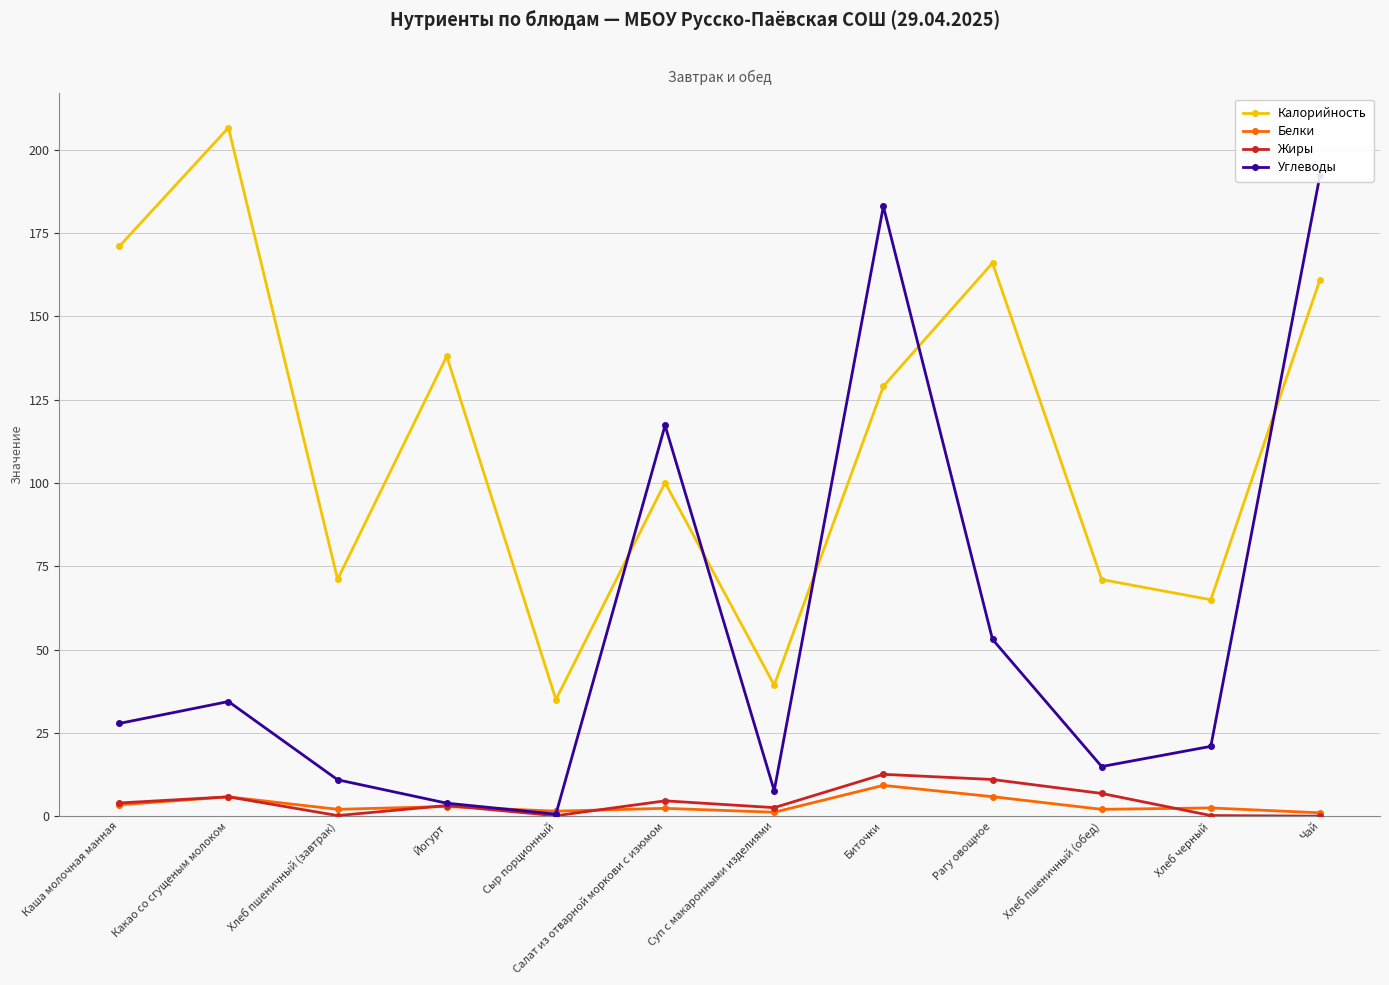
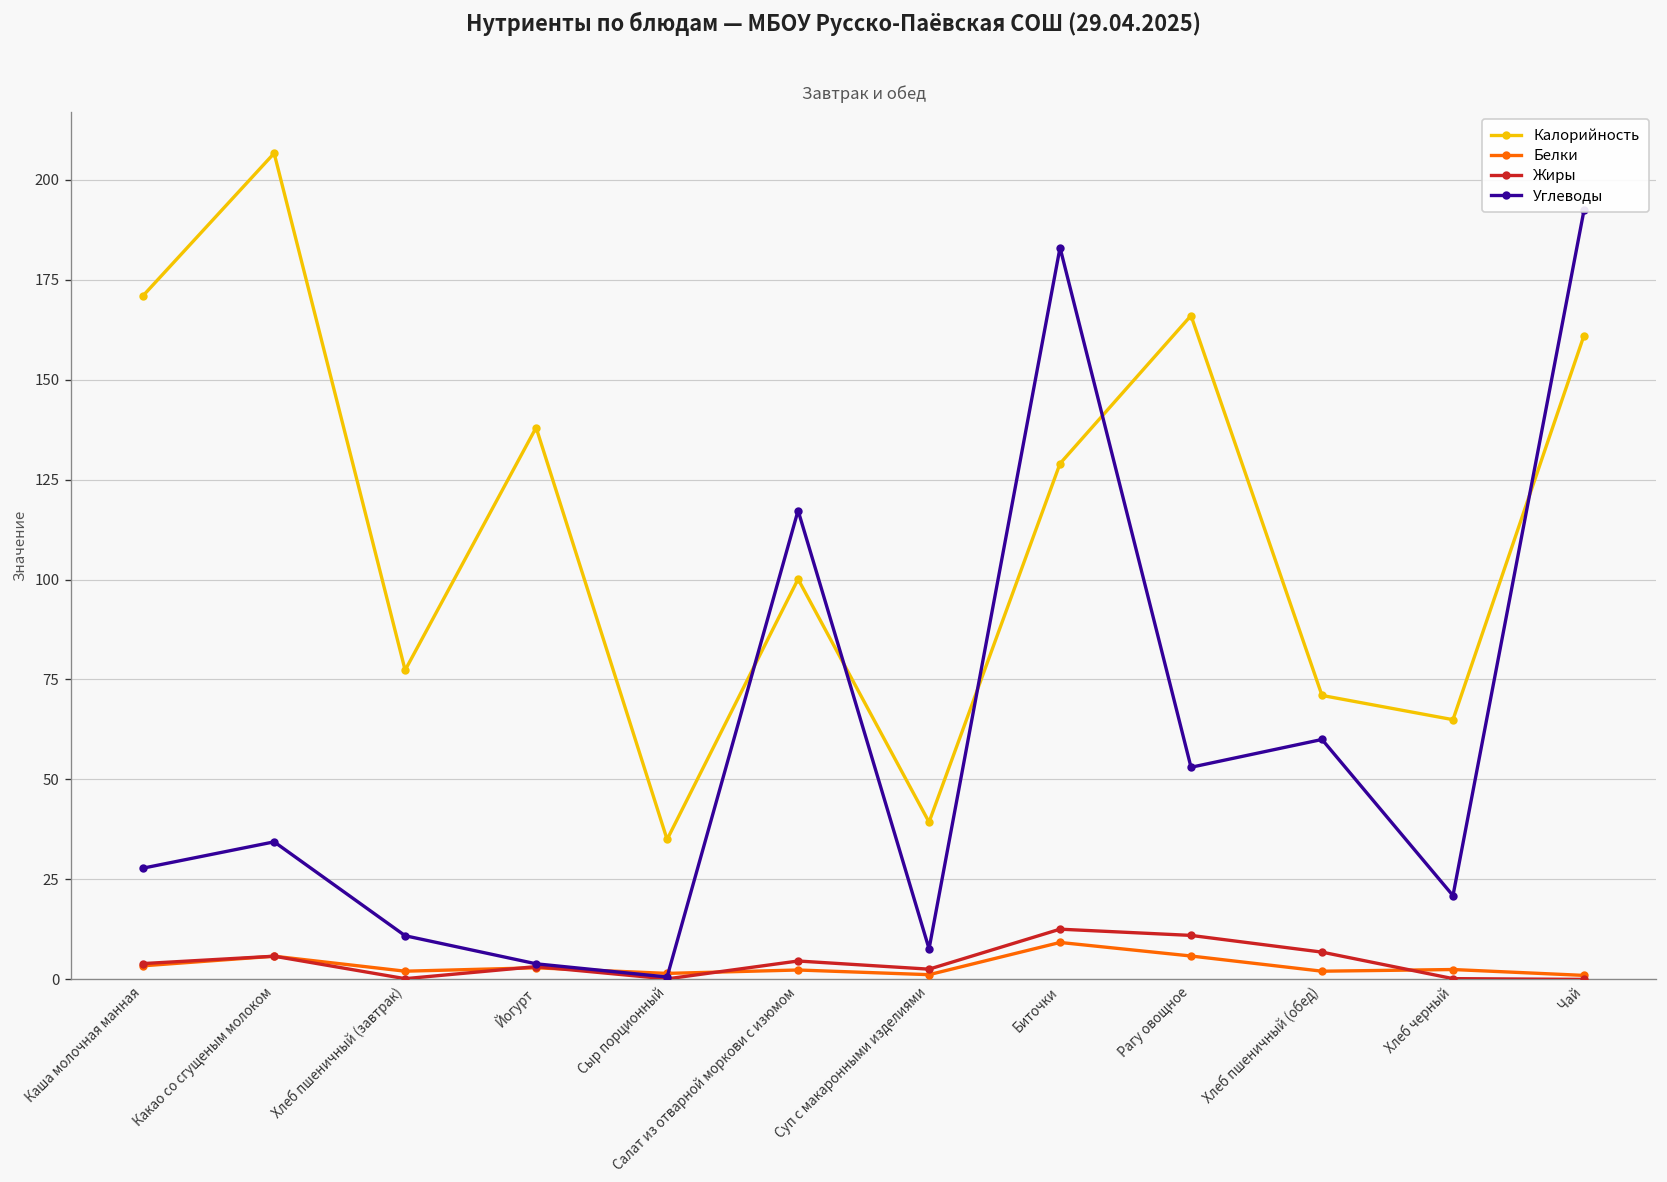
Калорийность, Хлеб пшеничный (завтрак): 71 -> 77
Углеводы, Хлеб пшеничный (обед): 15 -> 60
